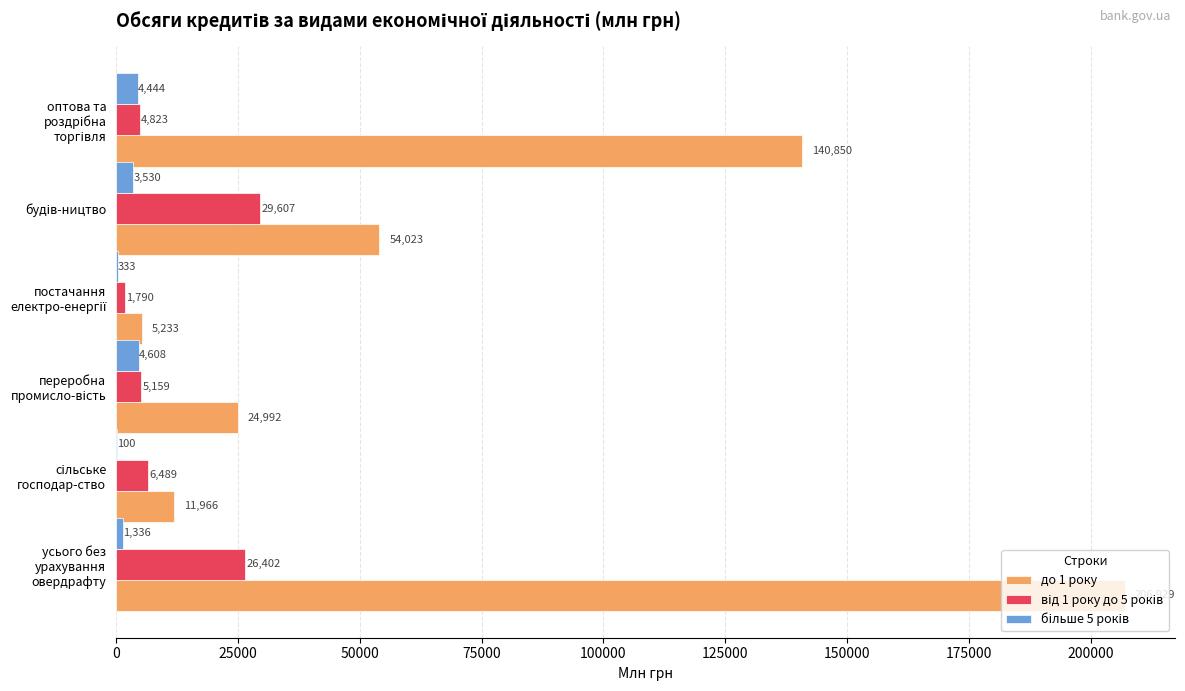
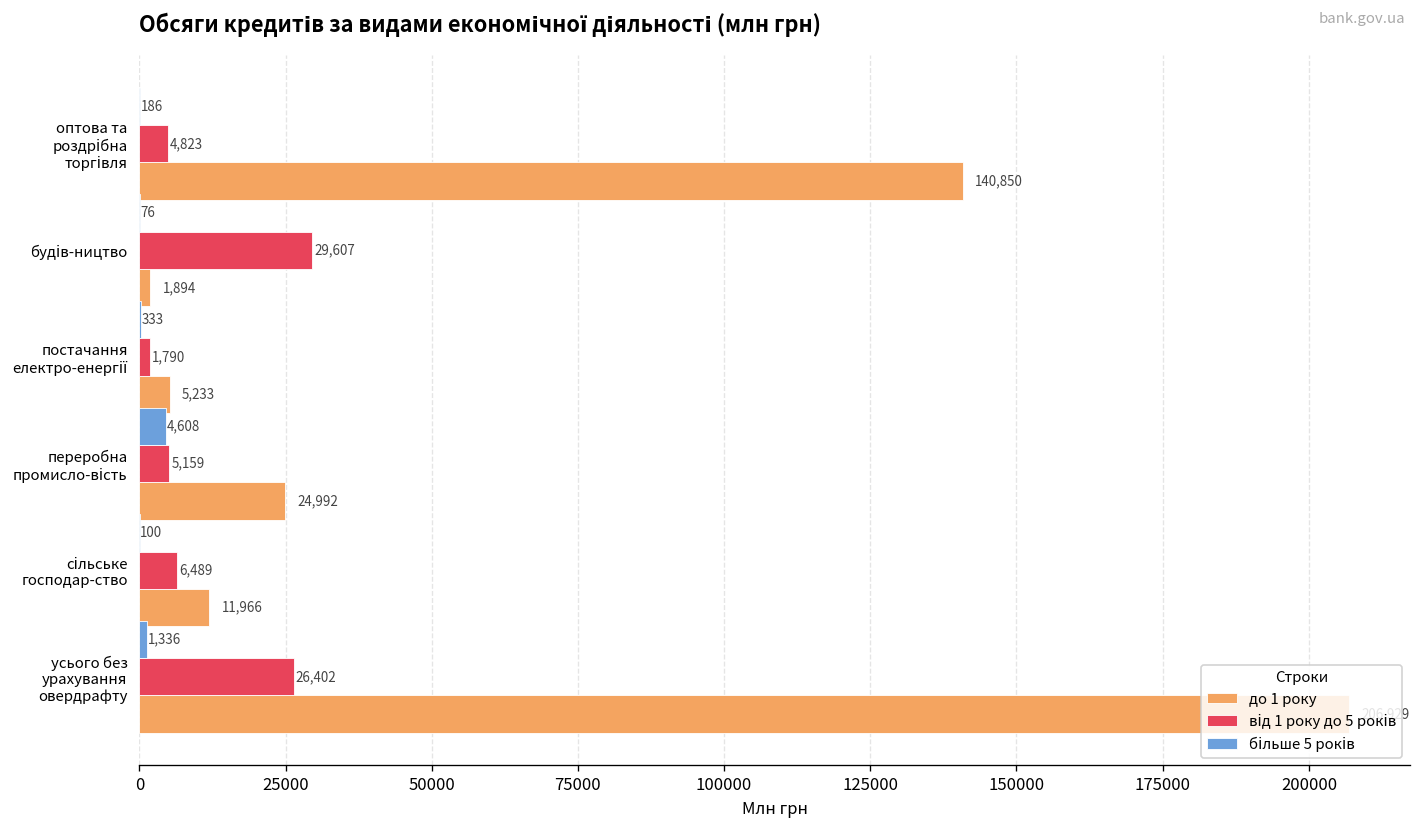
більше 5 років, оптова та роздрібна торгівля: 4,444 -> 186
більше 5 років, будів-ництво: 3,530 -> 76
до 1 року, будів-ництво: 54,023 -> 1,894
